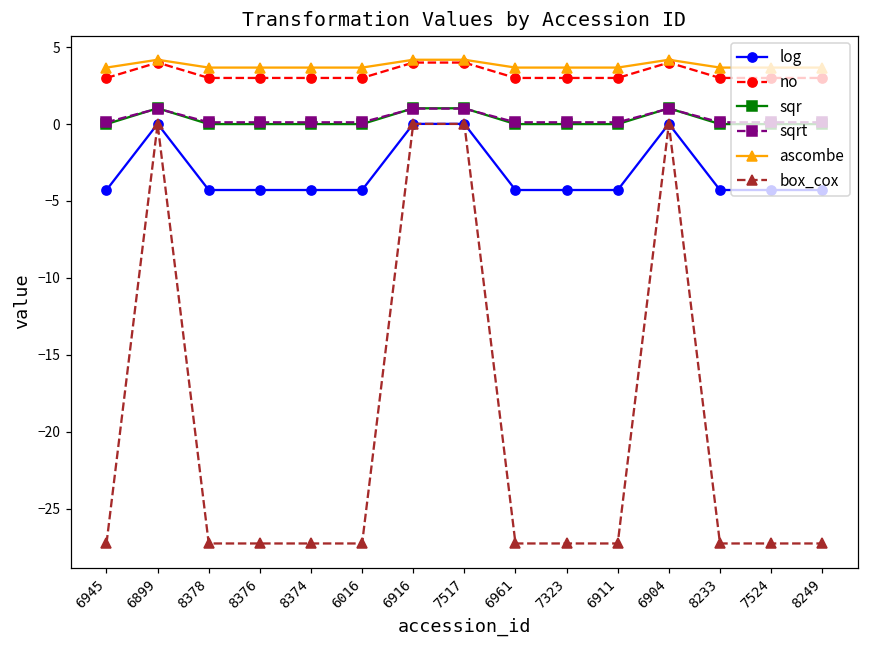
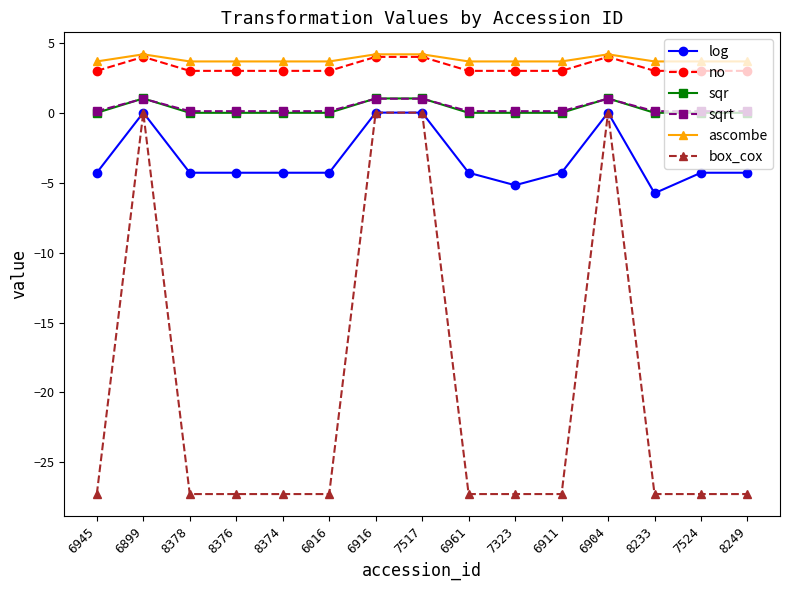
log, 7323: -4.3 -> -5.2
log, 8233: -4.3 -> -5.8
